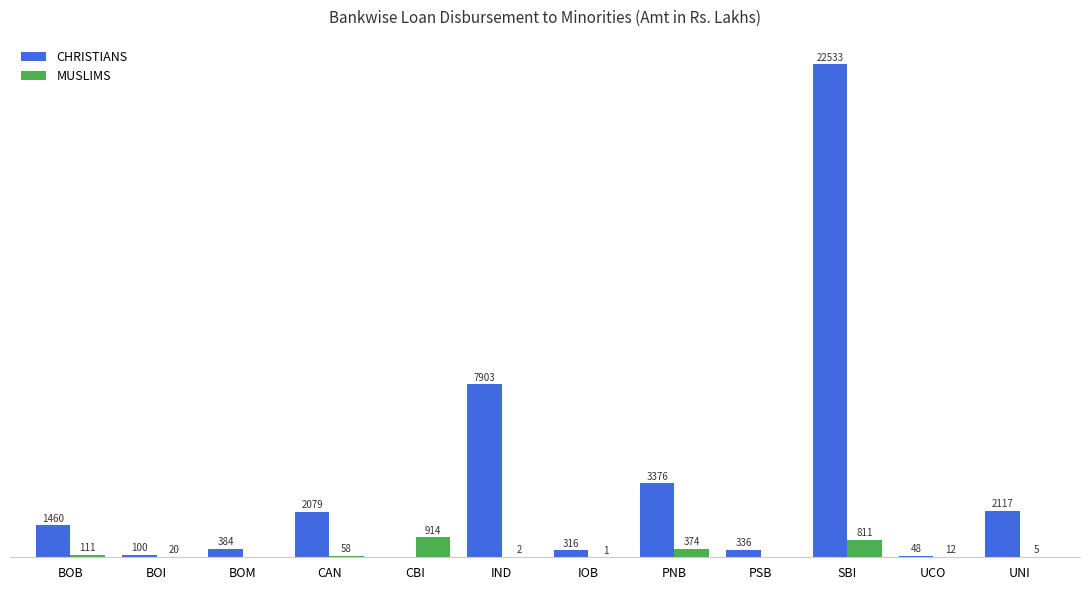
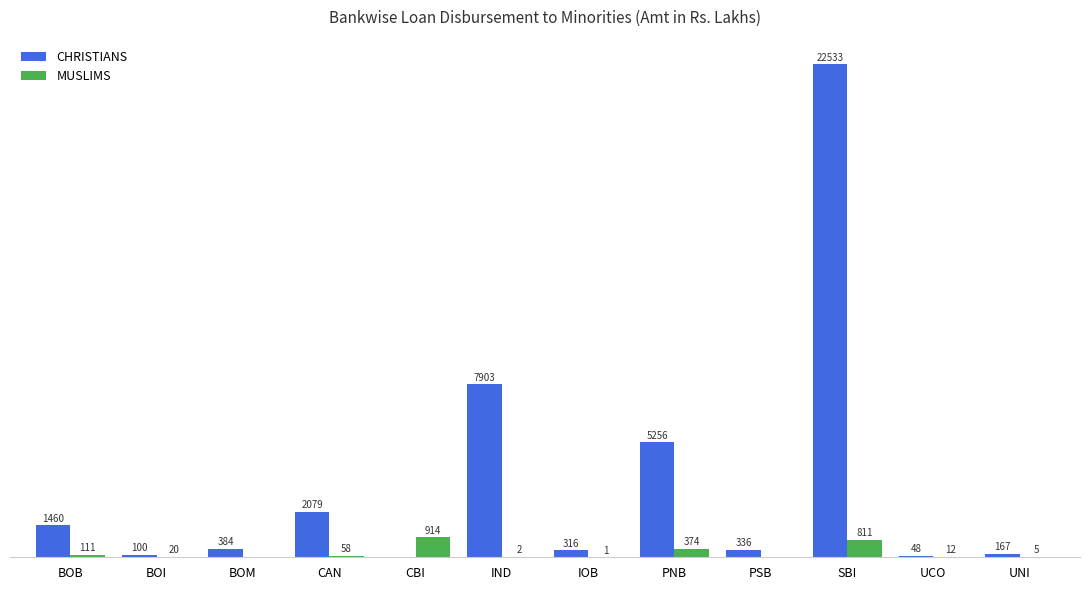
CHRISTIANS, PNB: 3376 -> 5256
CHRISTIANS, UNI: 2117 -> 167
